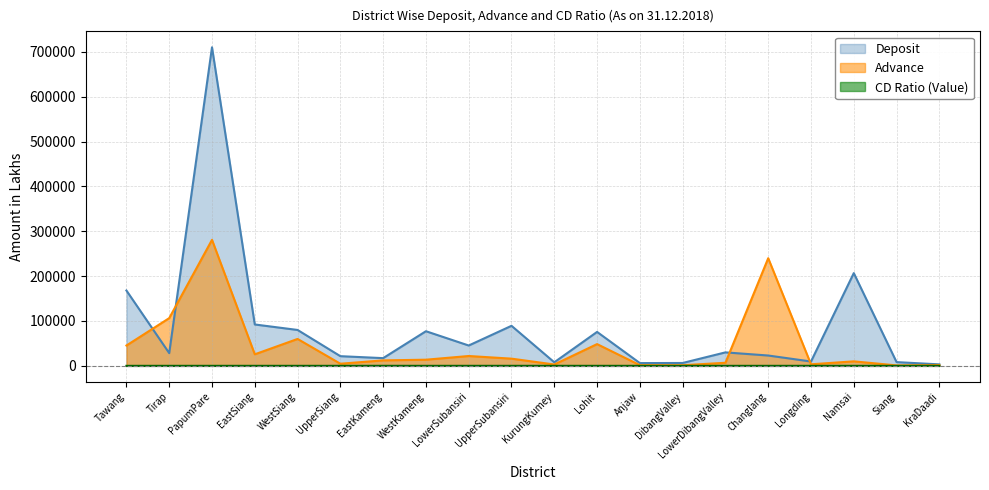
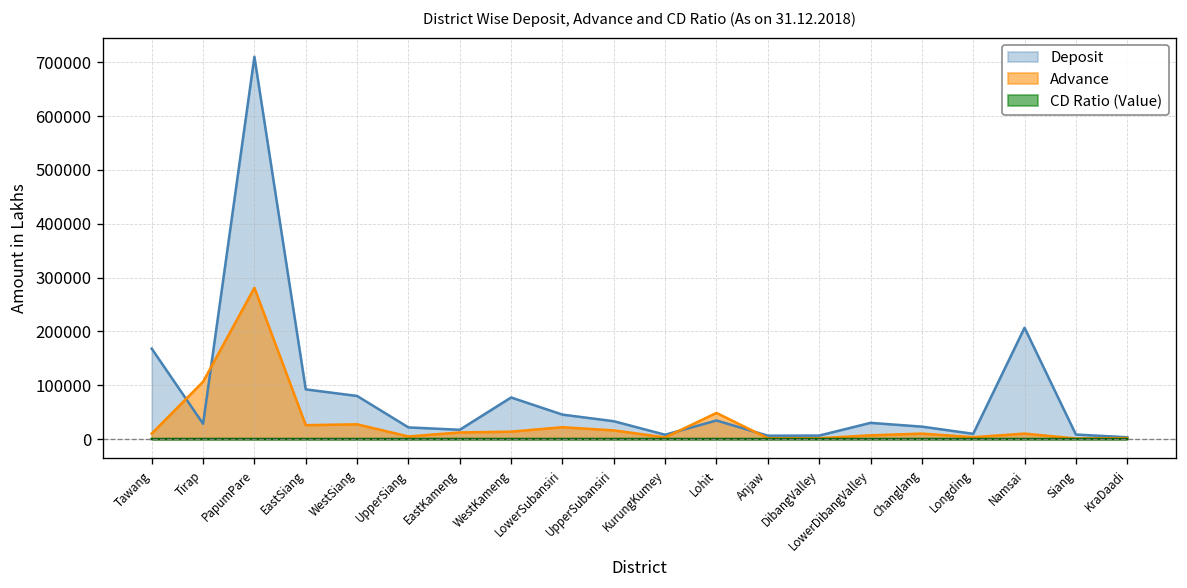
Advance, Tawang: 50000 -> 10000
Advance, WestSiang: 60000 -> 30000
Deposit, UpperSubansiri: 90000 -> 30000
Deposit, Lohit: 80000 -> 30000
Advance, Changlang: 240000 -> 10000
